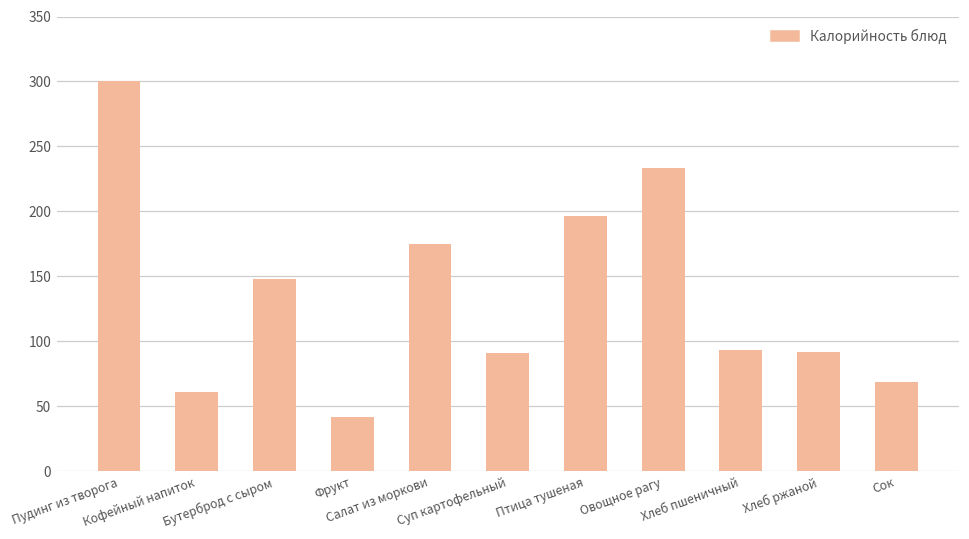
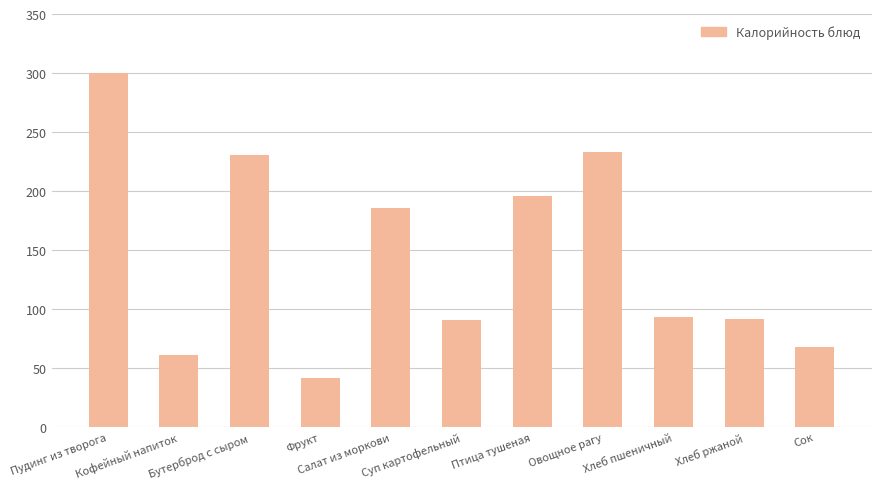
Бутерброд с сыром: 148 -> 231
Салат из моркови: 175 -> 186
